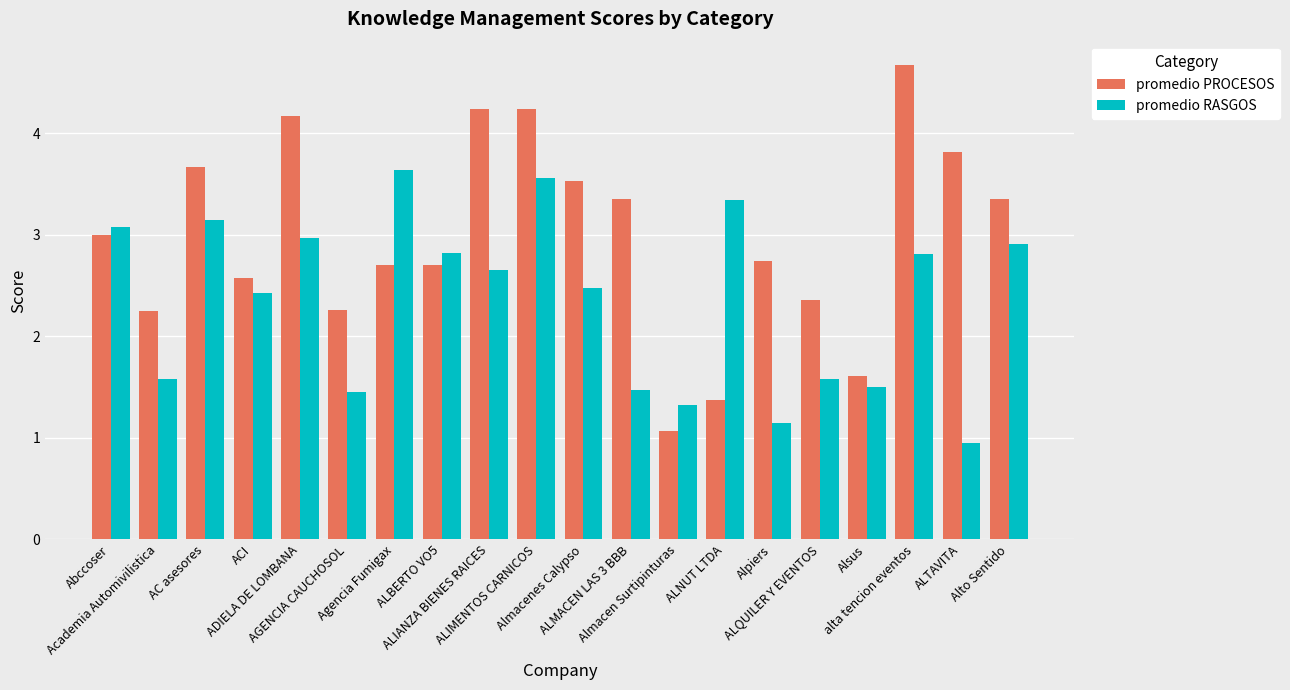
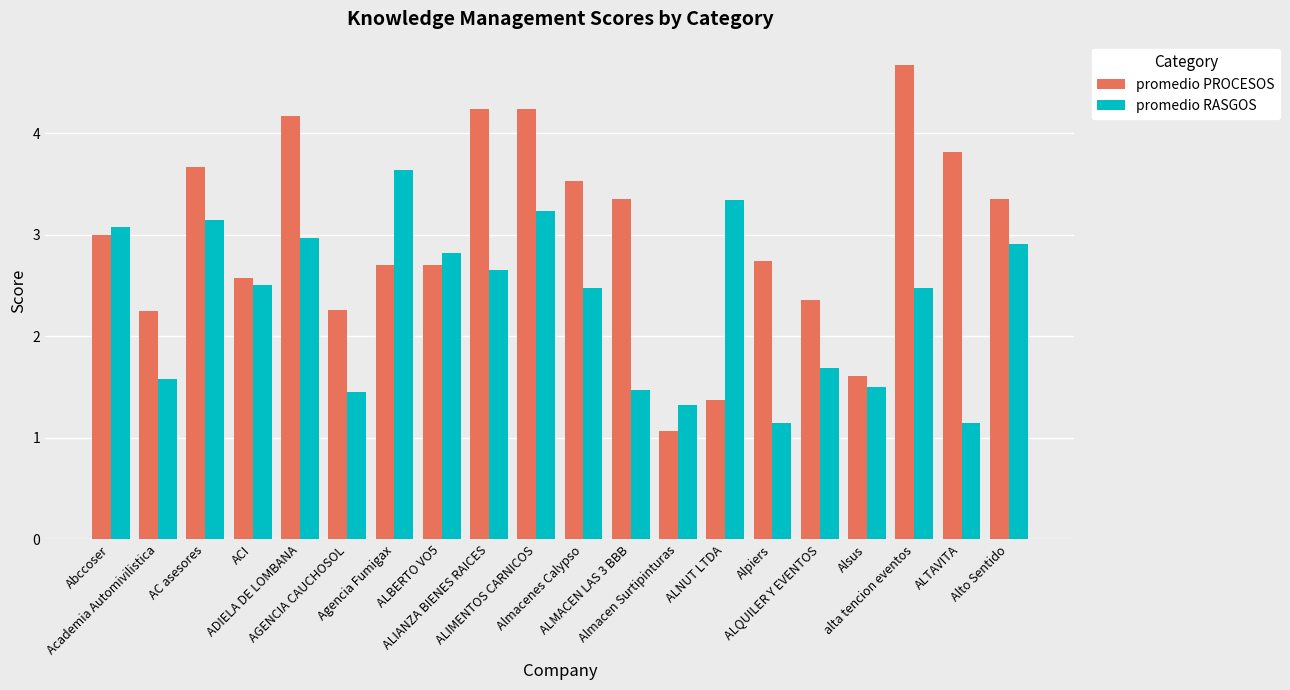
promedio RASGOS, ACI: 2.43 -> 2.51
promedio RASGOS, ALIMENTOS CARNICOS: 3.56 -> 3.23
promedio RASGOS, ALQUILER Y EVENTOS: 1.58 -> 1.69
promedio RASGOS, alta tencion eventos: 2.81 -> 2.48
promedio RASGOS, ALTAVITA: 0.95 -> 1.15
